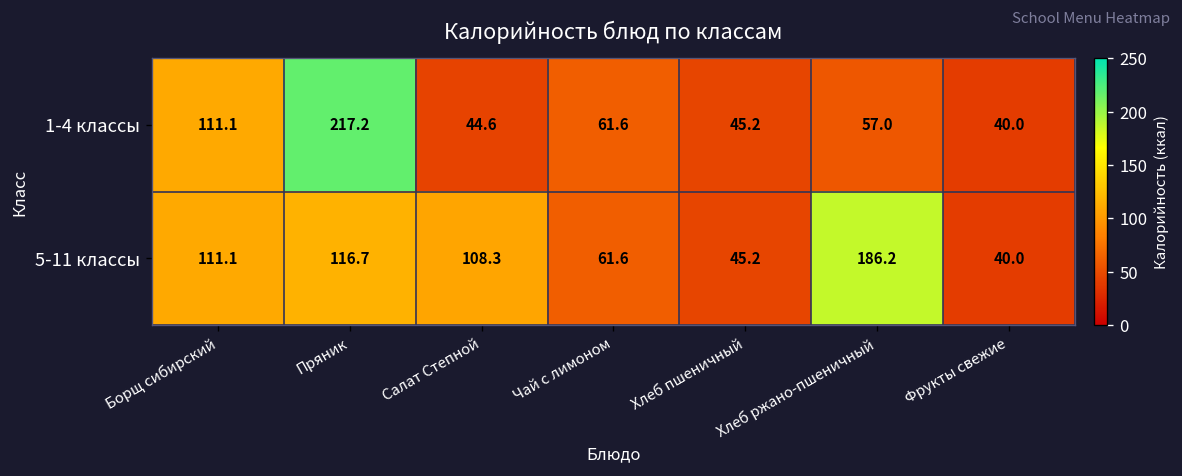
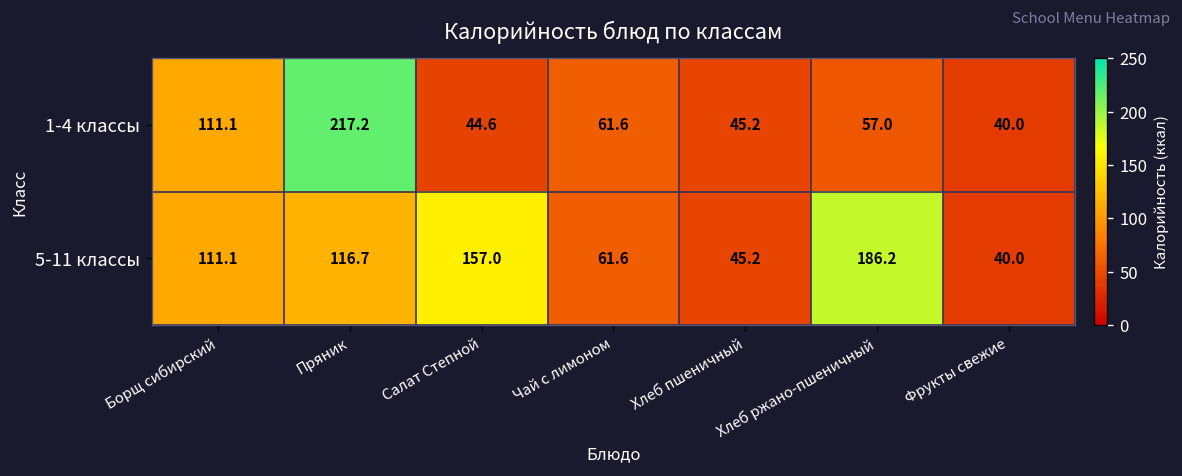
5-11 классы, Салат Степной: 108.3 -> 157.0
